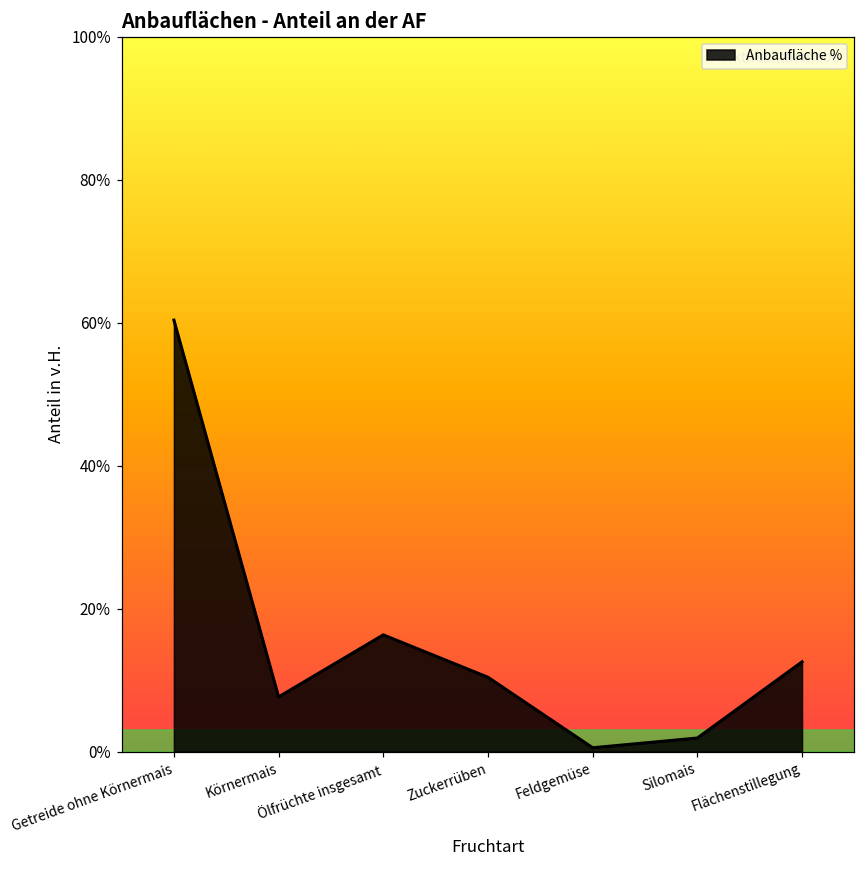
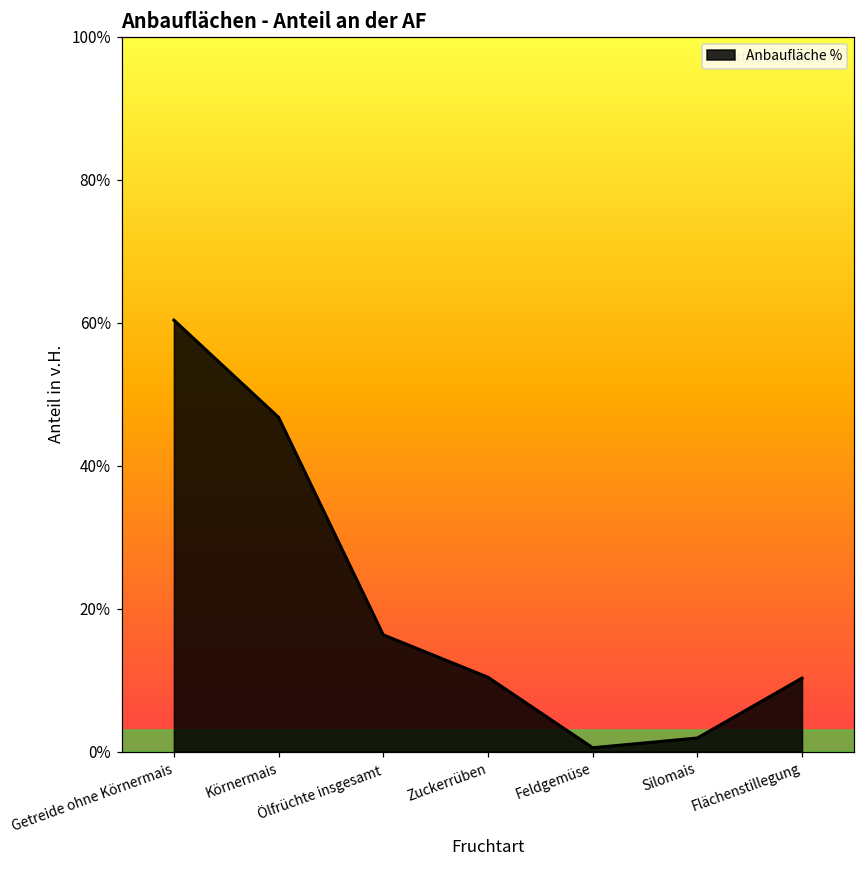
Körnermais: 8% -> 47%
Flächenstillegung: 13% -> 10%
